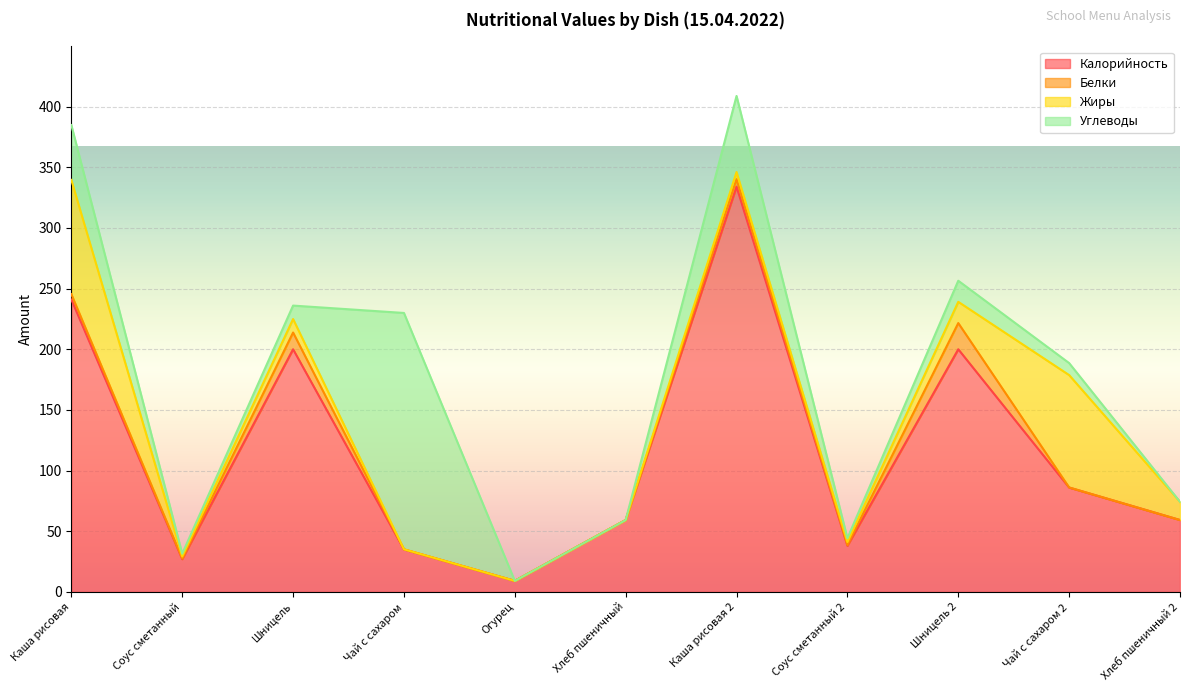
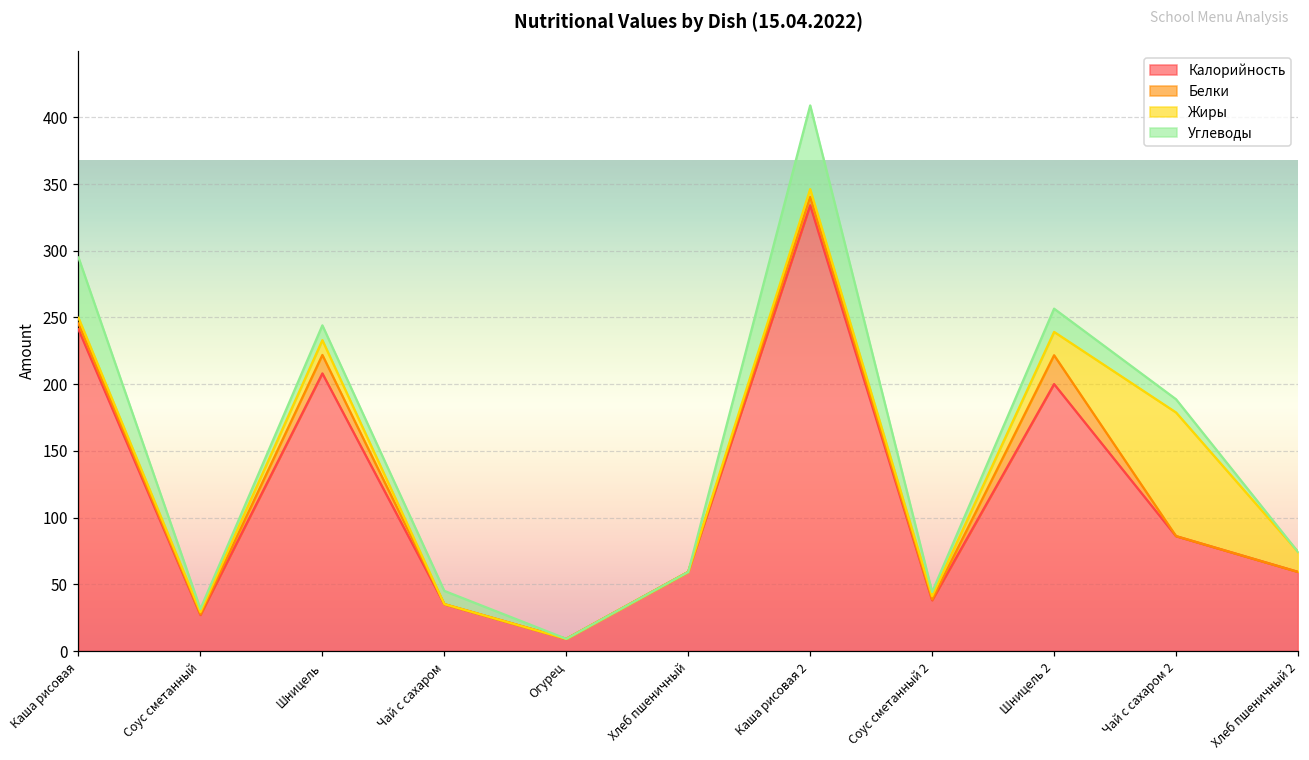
Жиры, Каша рисовая: 94 -> 4
Калорийность, Шницель: 200 -> 208
Углеводы, Чай с сахаром: 195 -> 10
